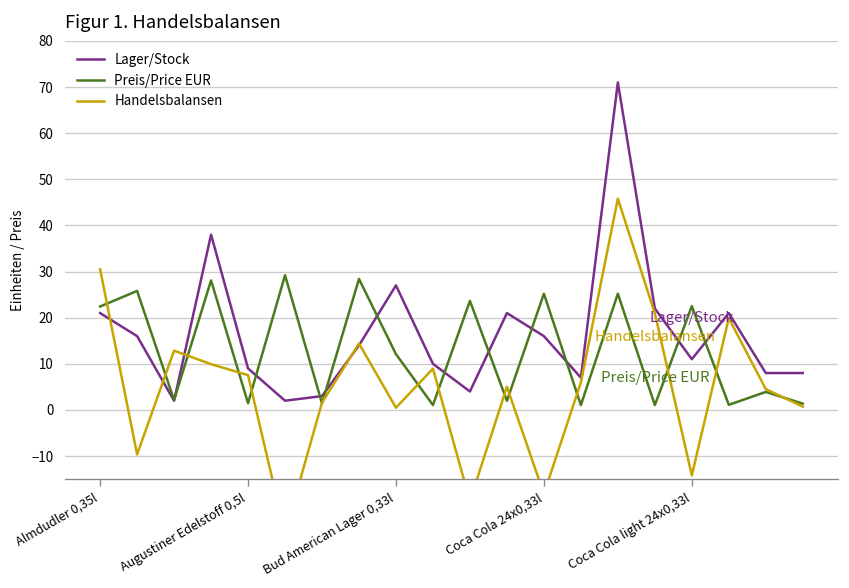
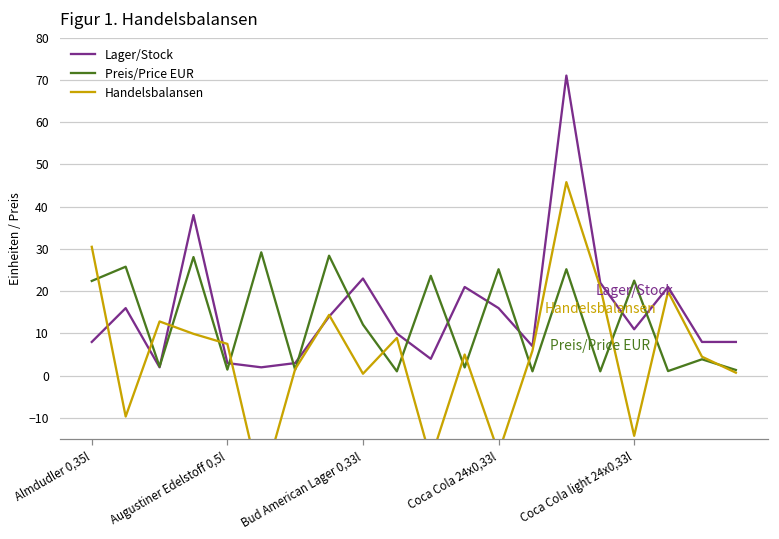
Lager/Stock, Almdudler 0,35l: 21 -> 8
Lager/Stock, Augustiner Edelstoff 0,5l: 9 -> 3
Lager/Stock, Bud American Lager 0,33l: 27 -> 23
